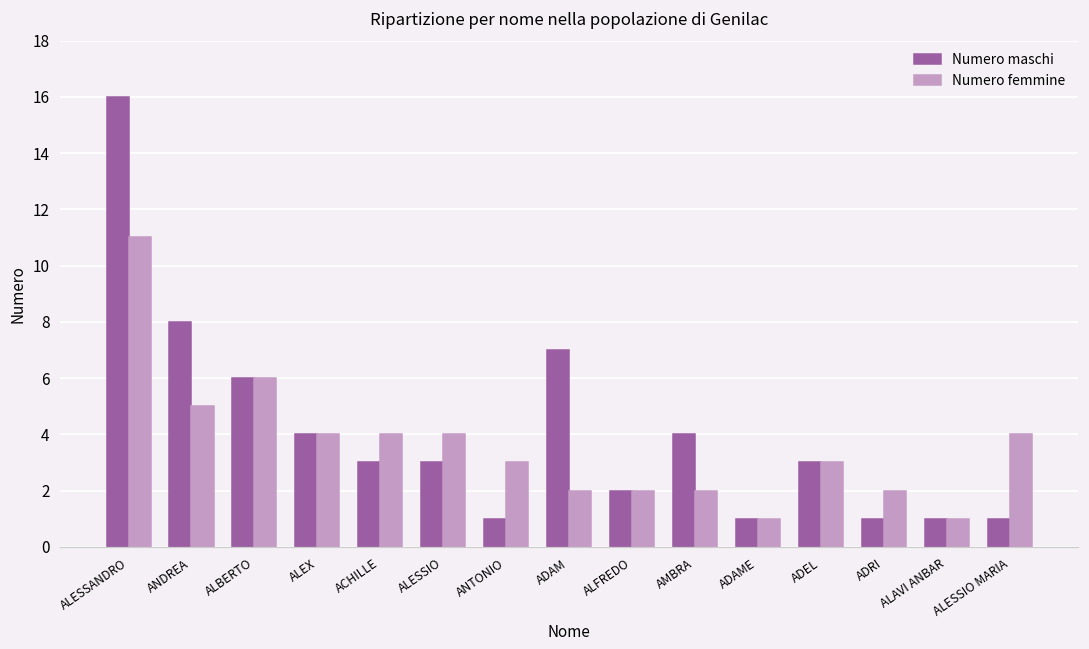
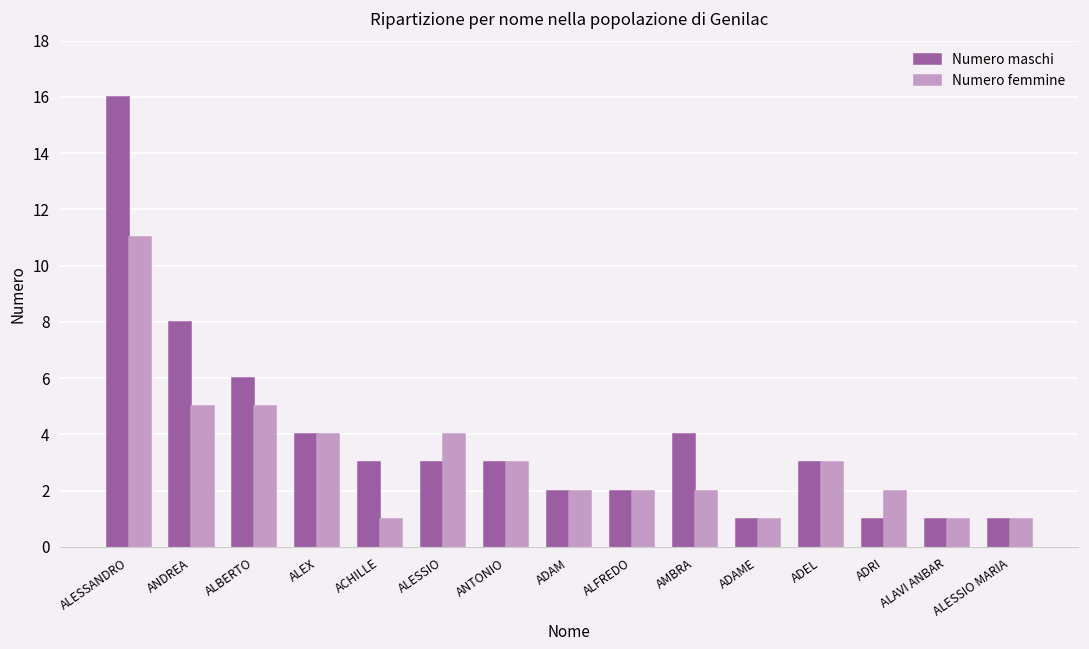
Numero femmine, ALBERTO: 6 -> 5
Numero femmine, ACHILLE: 4 -> 1
Numero maschi, ANTONIO: 1 -> 3
Numero maschi, ADAM: 7 -> 2
Numero femmine, ALESSIO MARIA: 4 -> 1
